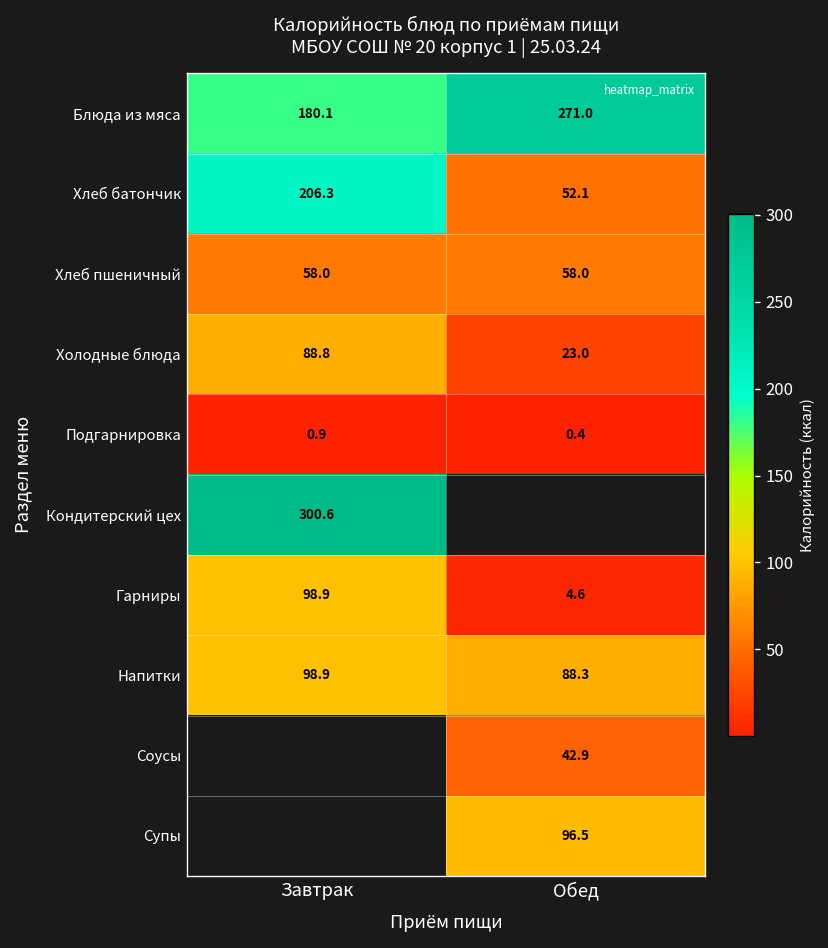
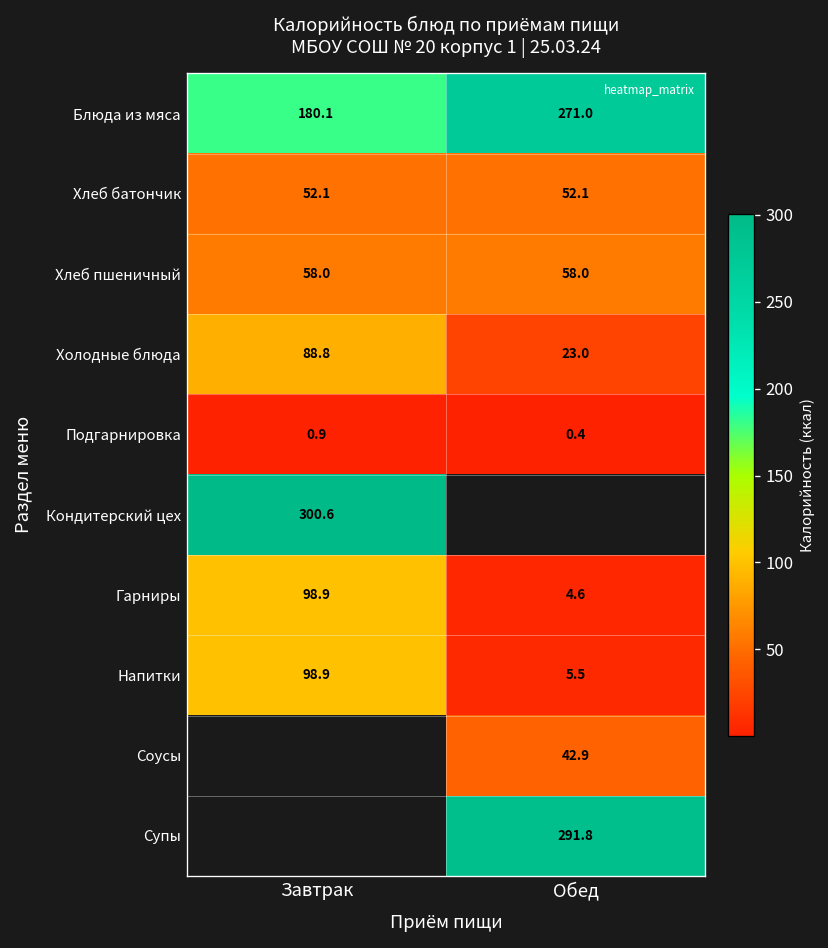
Хлеб батончик, Завтрак: 206.3 -> 52.1
Напитки, Обед: 88.3 -> 5.5
Супы, Обед: 96.5 -> 291.8
